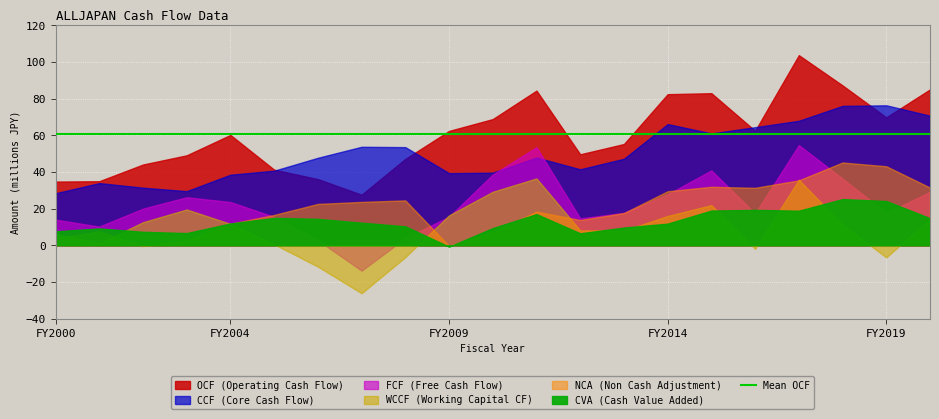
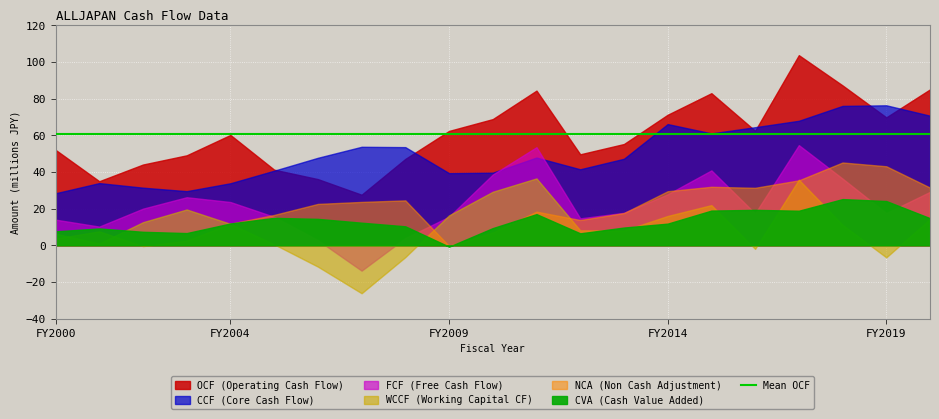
OCF (Operating Cash Flow), FY2000: 35 -> 52
CCF (Core Cash Flow), FY2004: 38 -> 34
OCF (Operating Cash Flow), FY2014: 82 -> 71
